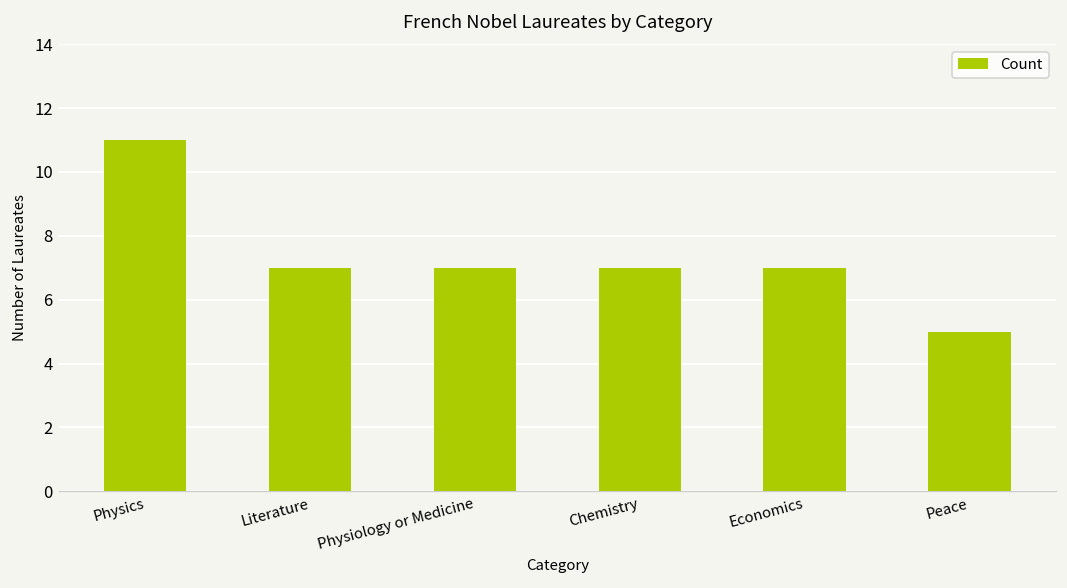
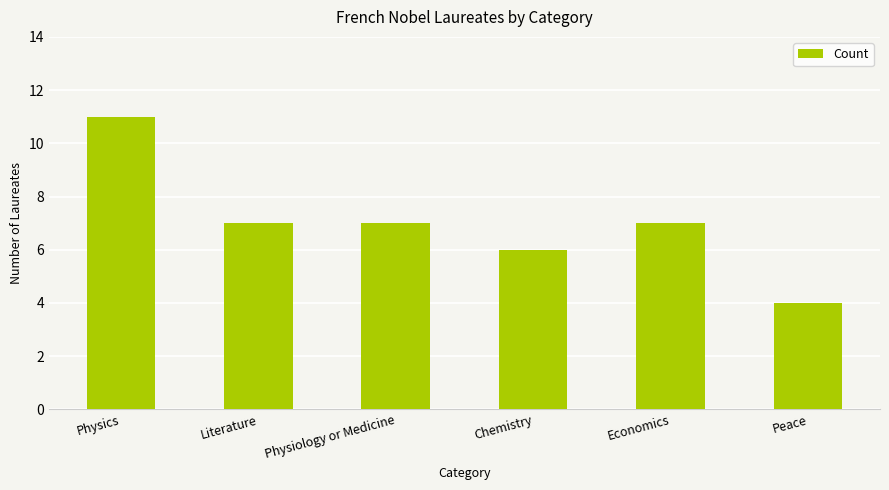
Chemistry: 7 -> 6
Peace: 5 -> 4
